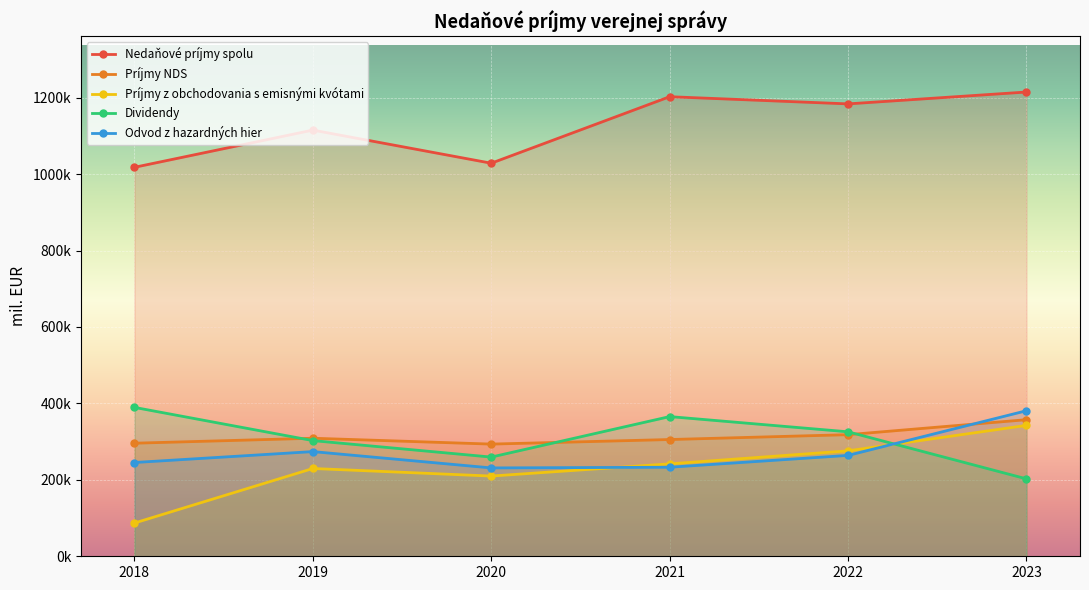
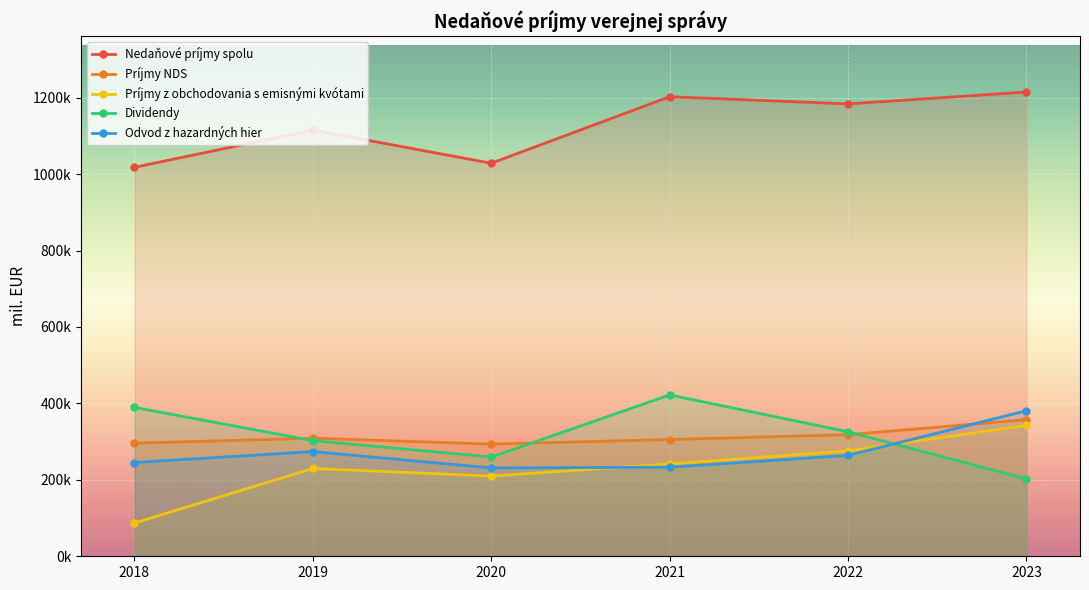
Dividendy, 2021: 370000 -> 420000
